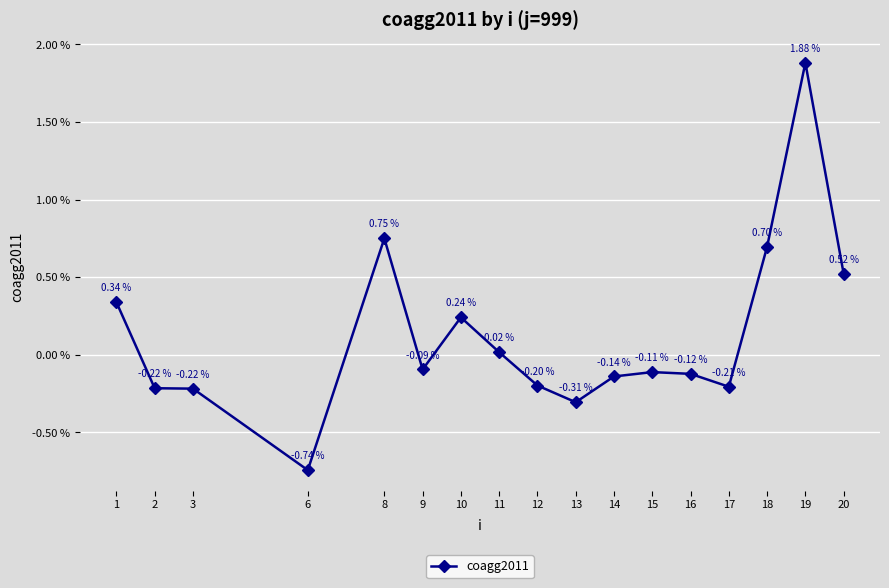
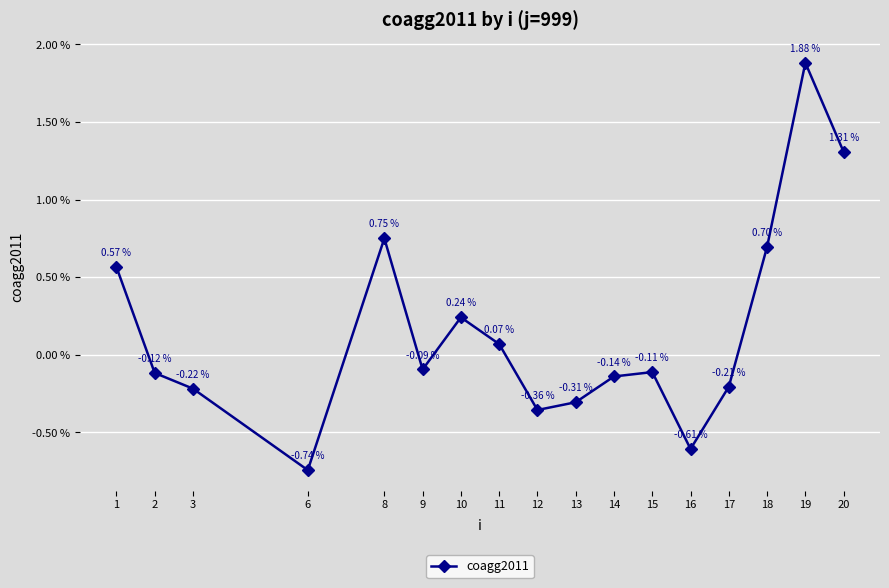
1: 0.34 % -> 0.57 %
2: -0.22 % -> -0.12 %
11: 0.02 % -> 0.07 %
12: -0.20 % -> -0.36 %
16: -0.12 % -> -0.61 %
20: 0.52 % -> 1.31 %
